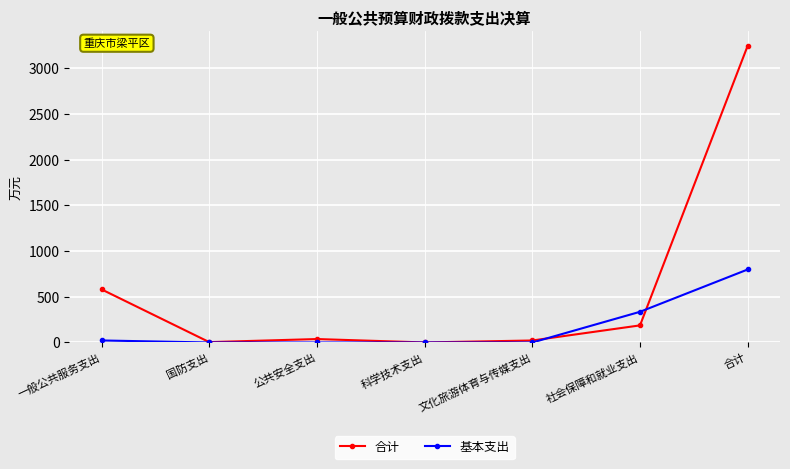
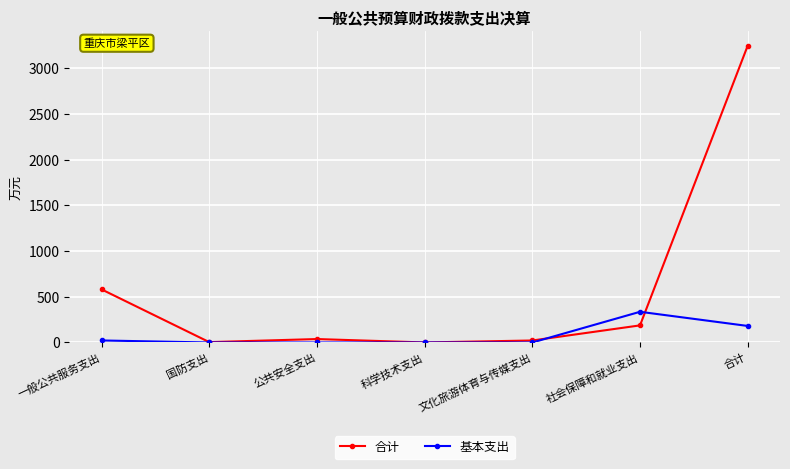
基本支出, 合计: 800 -> 200
